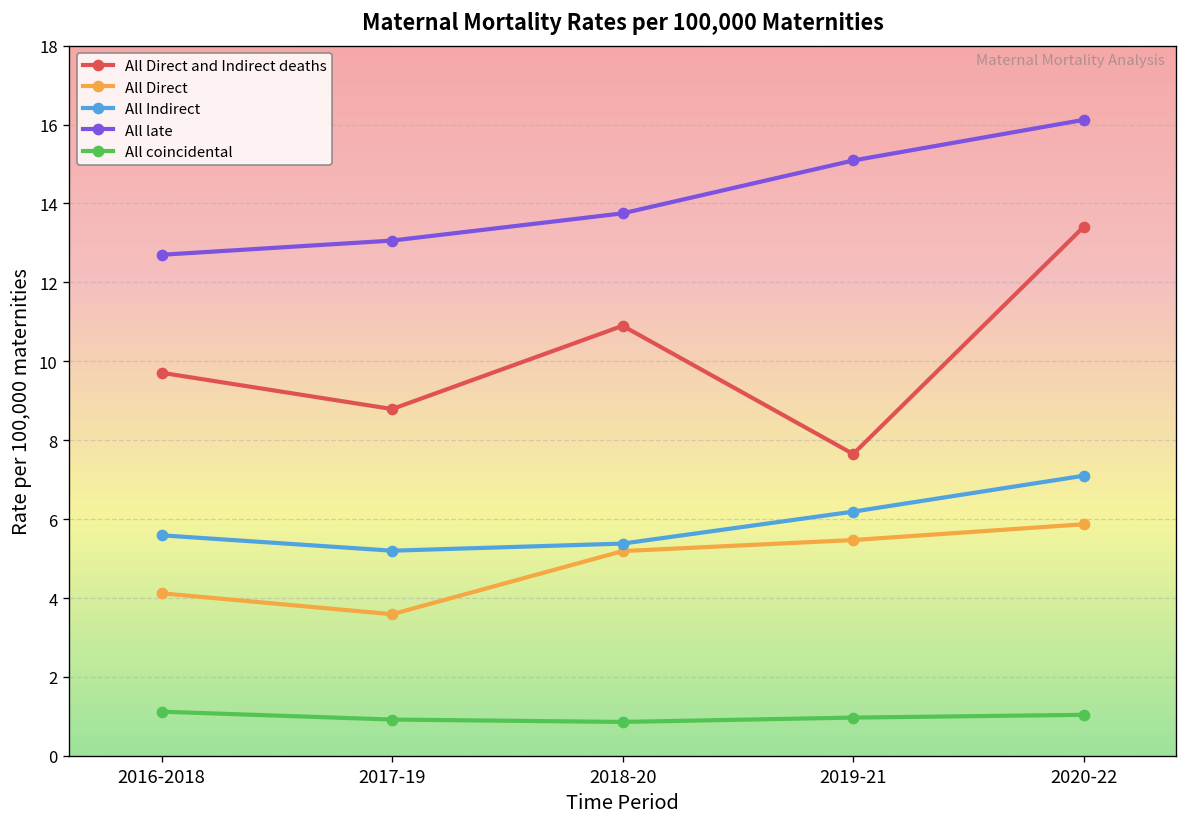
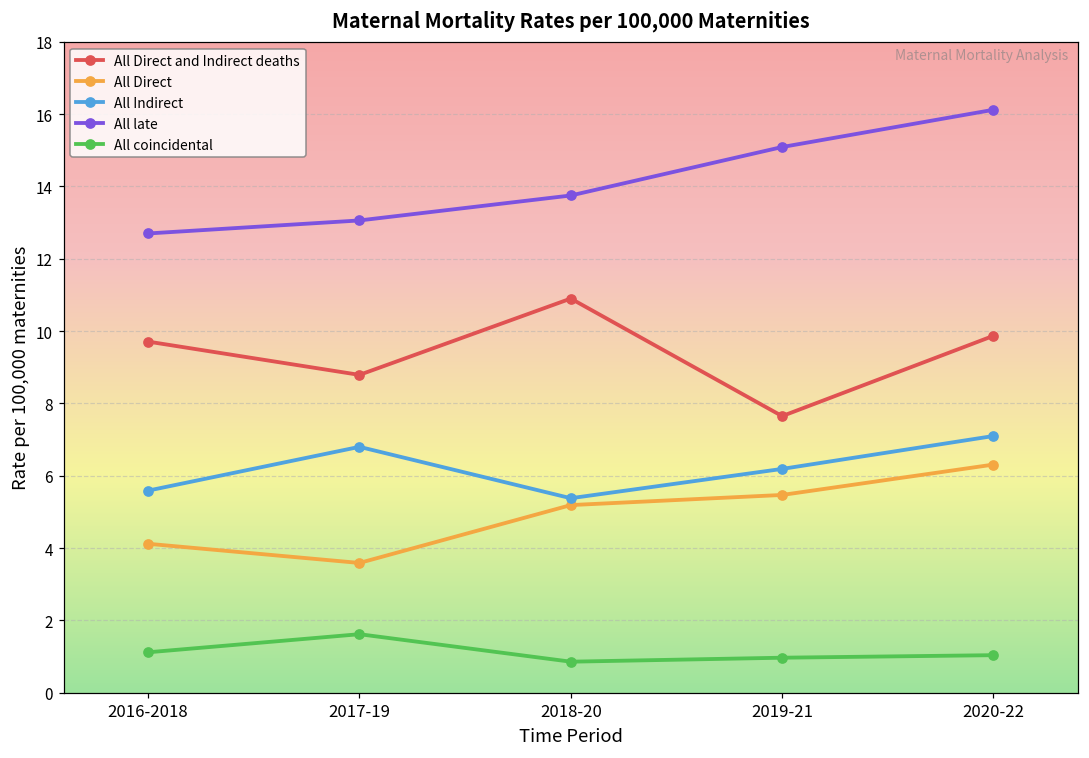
All Indirect, 2017-19: 5.2 -> 6.8
All coincidental, 2017-19: 0.9 -> 1.6
All Direct and Indirect deaths, 2020-22: 13.4 -> 9.9
All Direct, 2020-22: 5.9 -> 6.3
